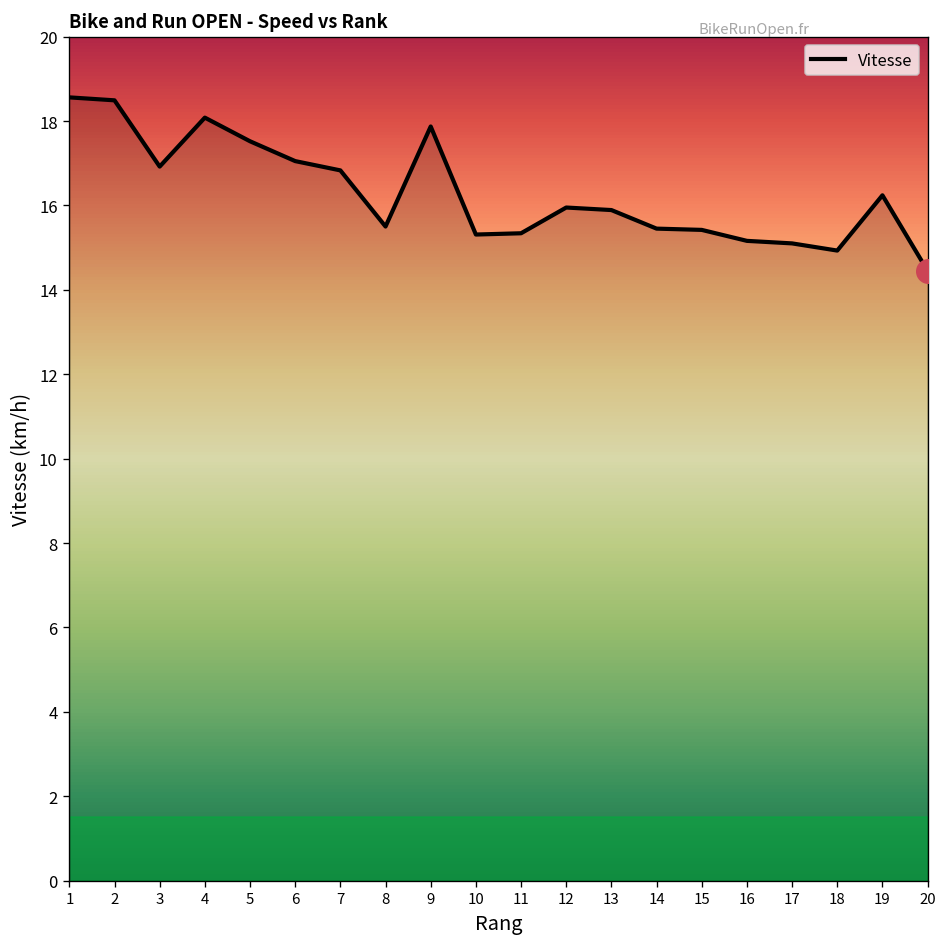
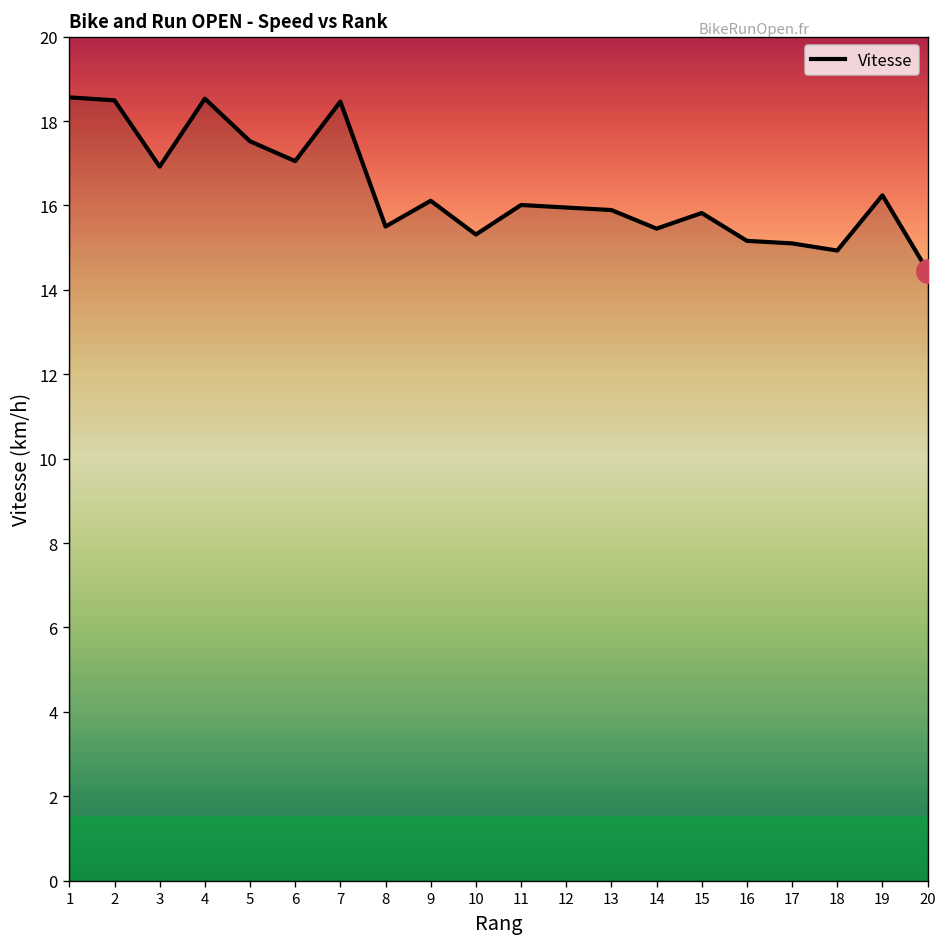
Vitesse, 4: 18.1 -> 18.5
Vitesse, 7: 16.8 -> 18.5
Vitesse, 9: 17.9 -> 16.1
Vitesse, 11: 15.3 -> 16.0
Vitesse, 15: 15.4 -> 15.8
